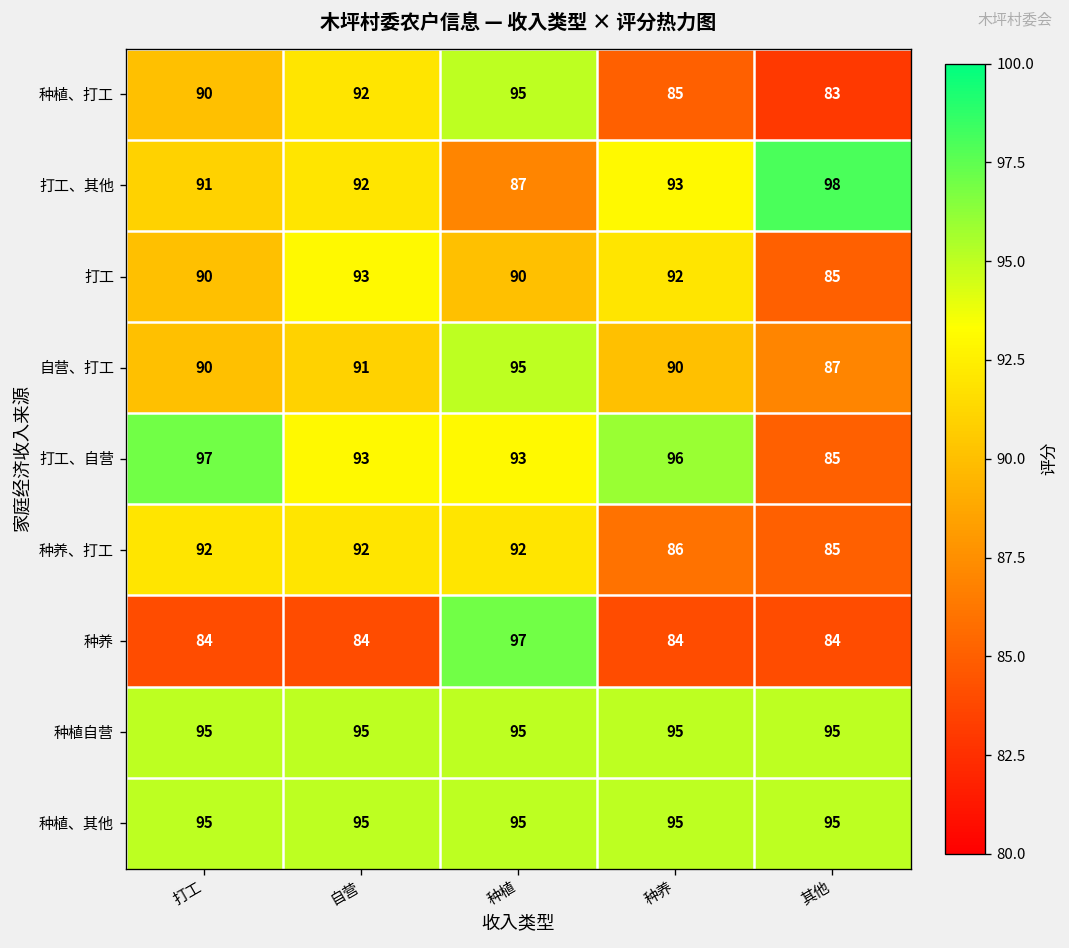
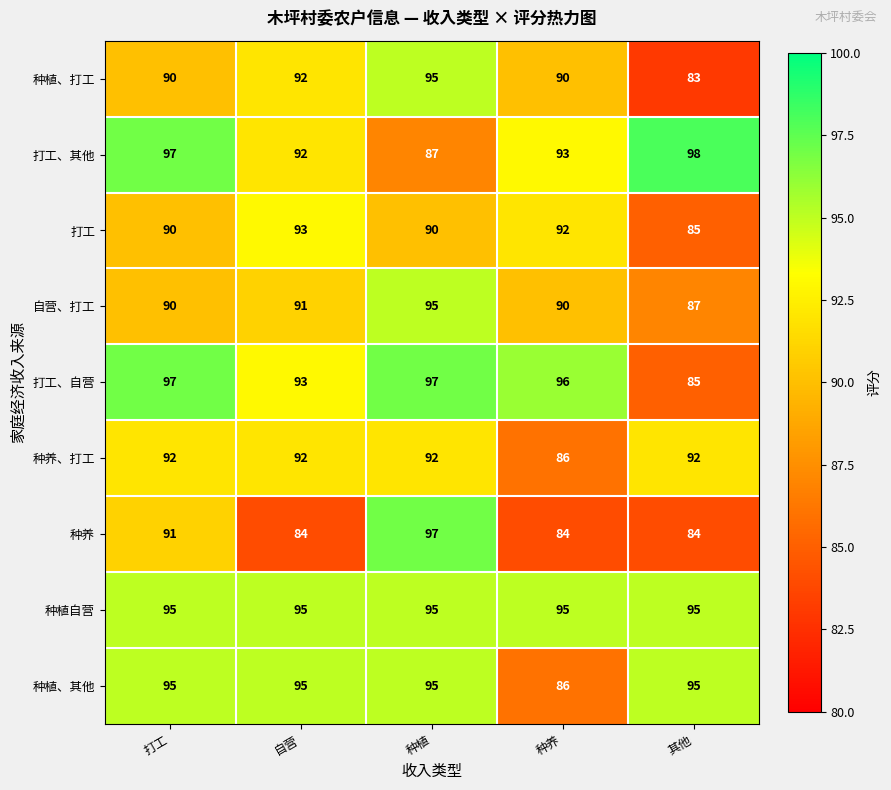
种植、打工, 种养: 85 -> 90
打工、其他, 打工: 91 -> 97
打工、自营, 种植: 93 -> 97
种养、打工, 其他: 85 -> 92
种养, 打工: 84 -> 91
种植、其他, 种养: 95 -> 86
